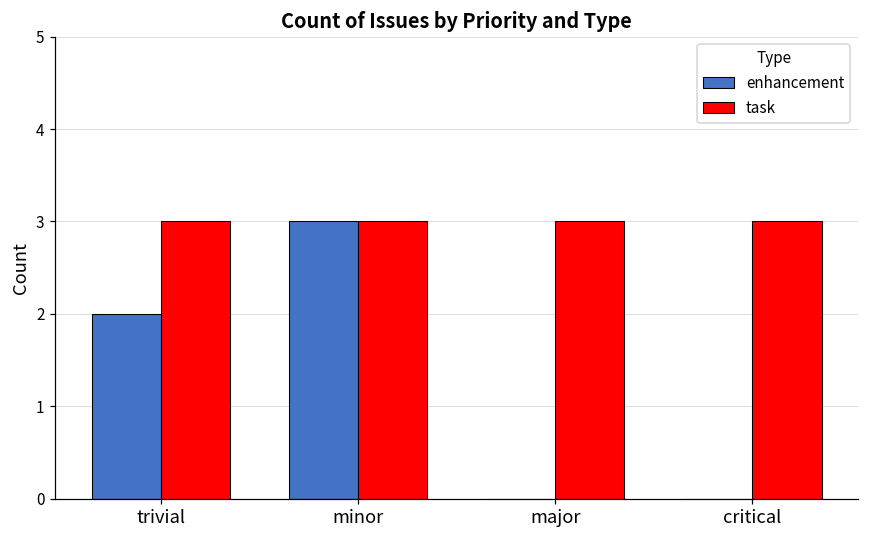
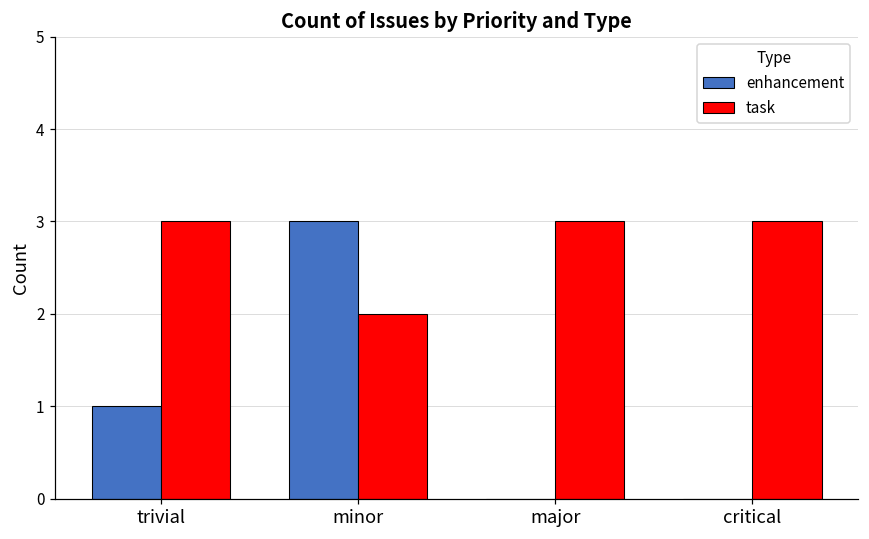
enhancement, trivial: 2 -> 1
task, minor: 3 -> 2
